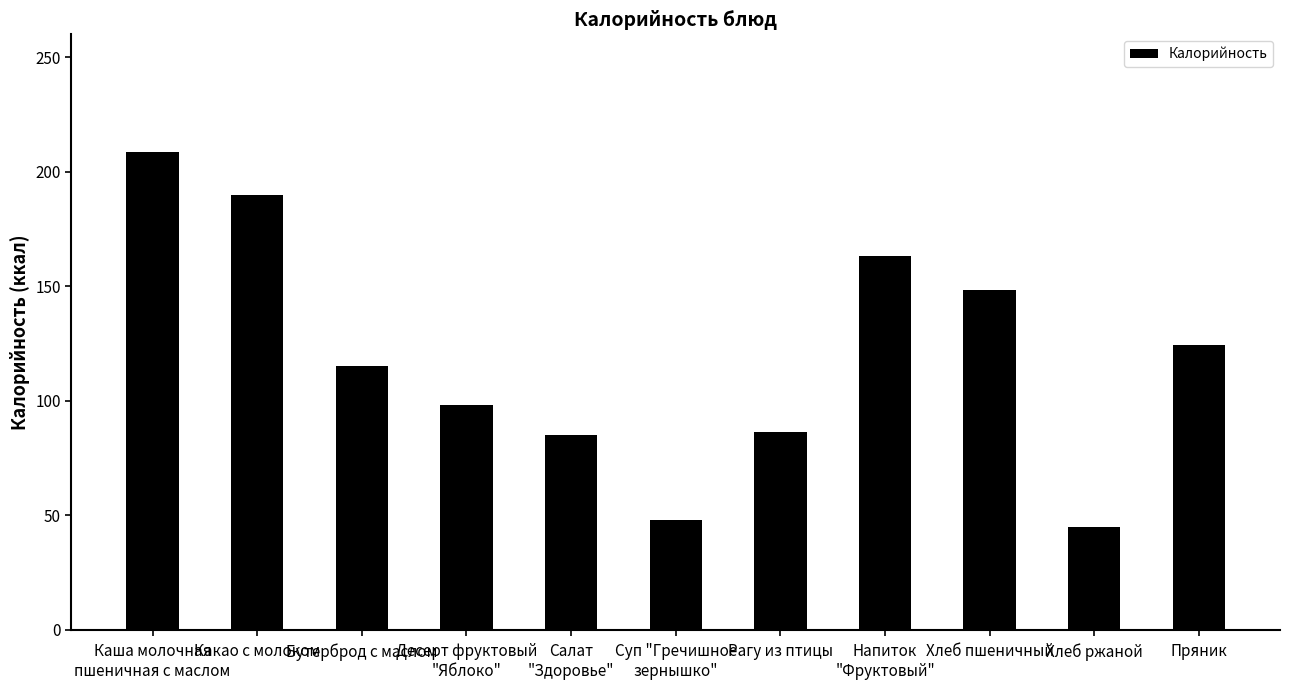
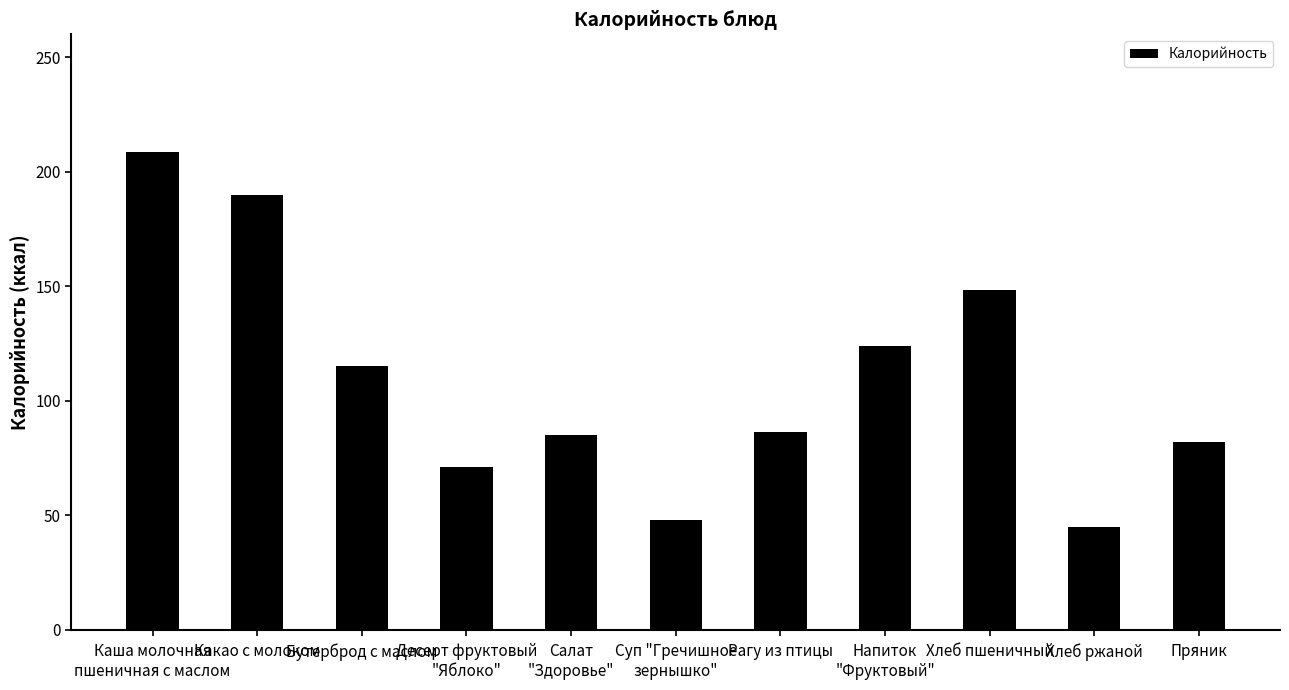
Десерт фруктовый "Яблоко": 98 -> 71
Напиток "Фруктовый": 163 -> 124
Пряник: 124 -> 82
